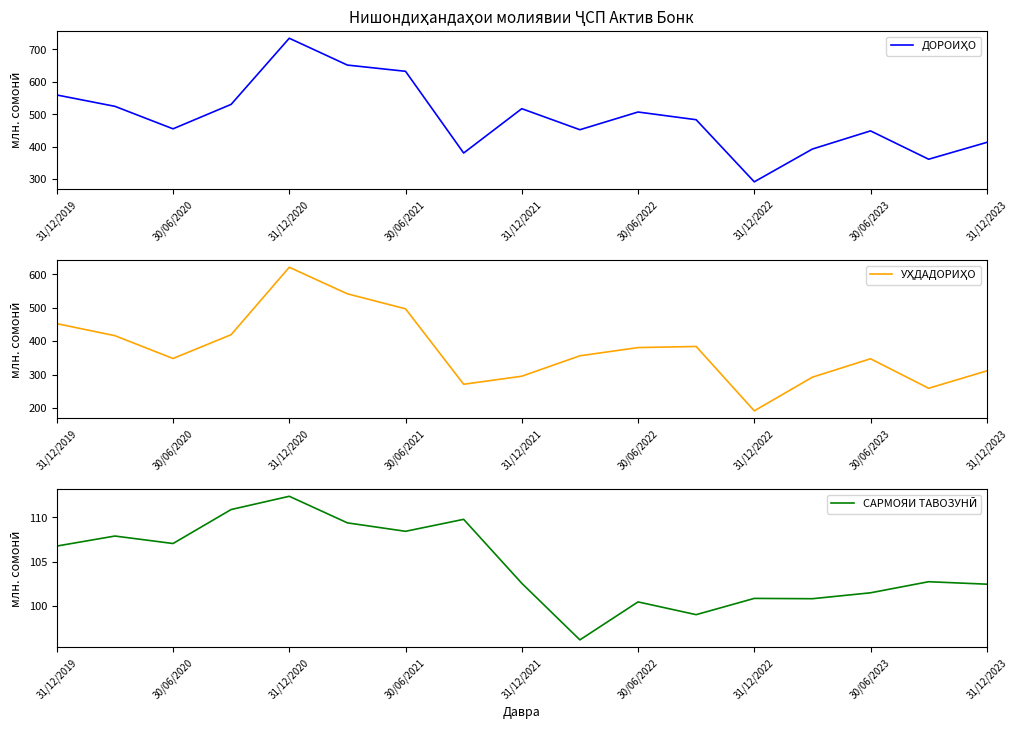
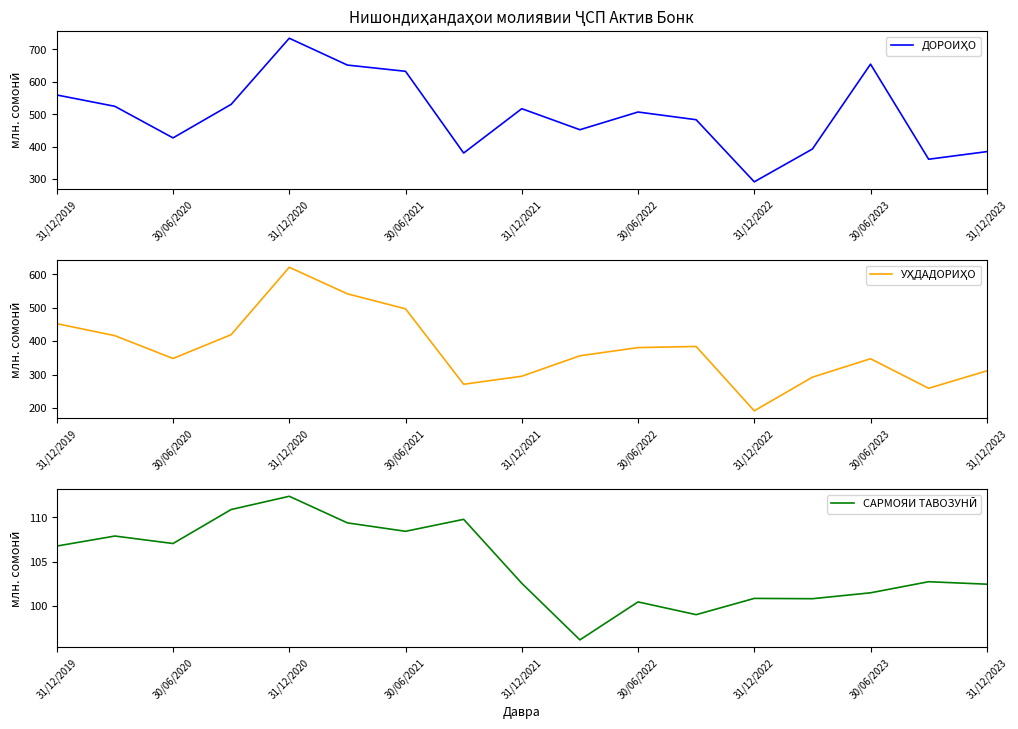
Нишондиҳандаҳои молиявии ҶСП Актив Бонк, 30/06/2020: 460 -> 430
Нишондиҳандаҳои молиявии ҶСП Актив Бонк, 30/06/2023: 450 -> 650
Нишондиҳандаҳои молиявии ҶСП Актив Бонк, 31/12/2023: 410 -> 380
